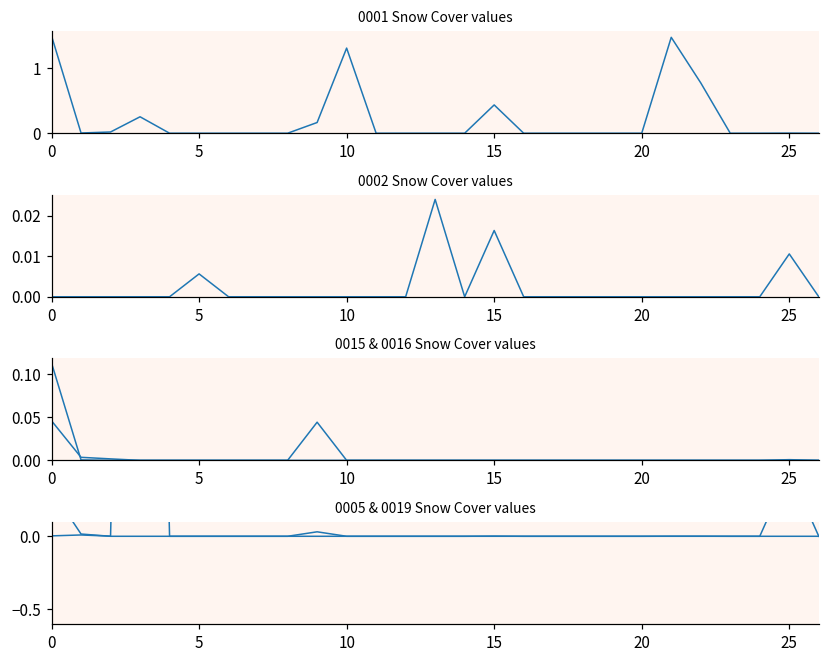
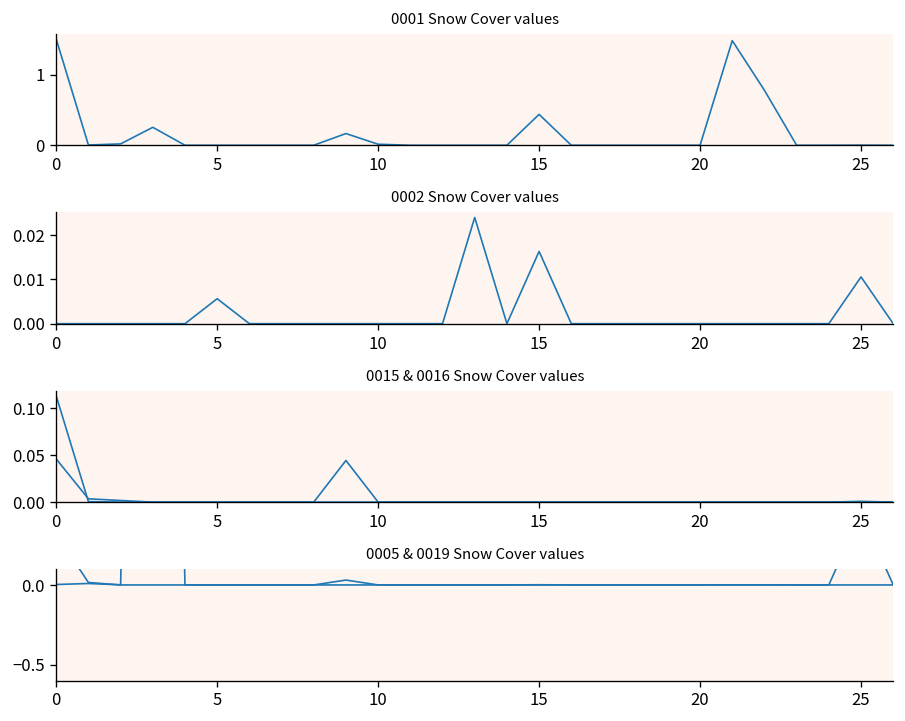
0001 Snow Cover values, 10: 1.3 -> 0.0
